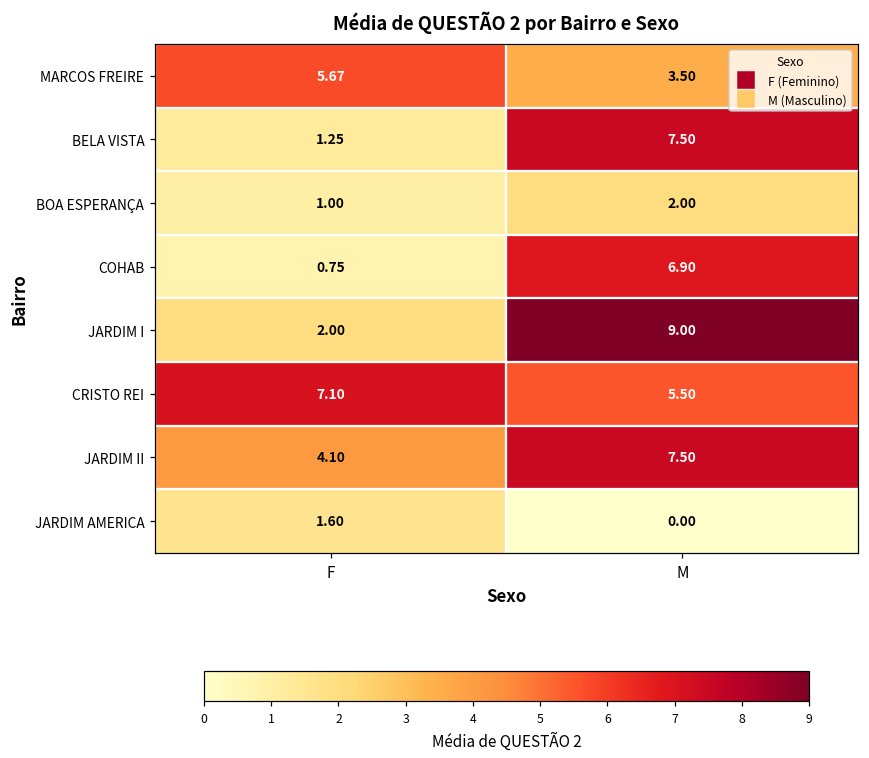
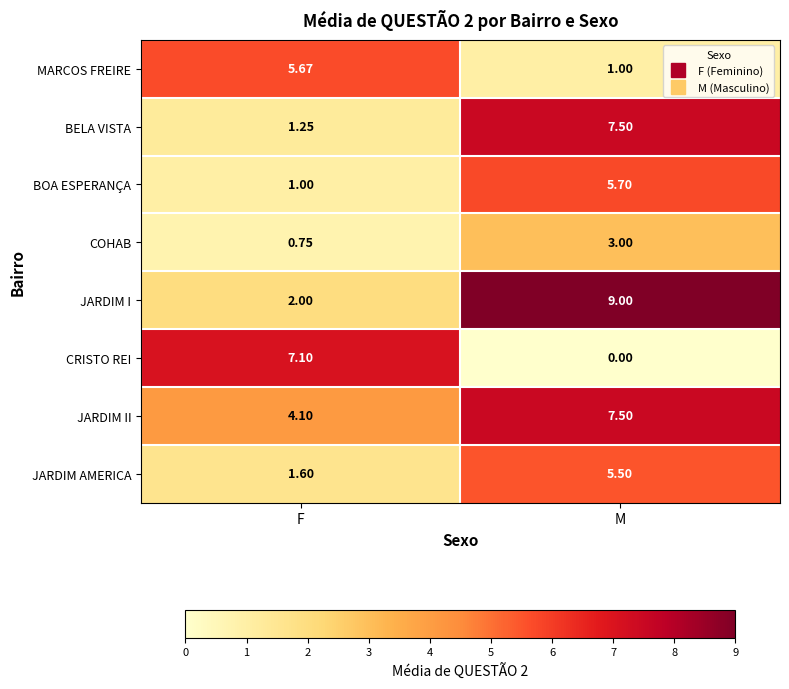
MARCOS FREIRE, M: 3.50 -> 1.00
BOA ESPERANÇA, M: 2.00 -> 5.70
COHAB, M: 6.90 -> 3.00
CRISTO REI, M: 5.50 -> 0.00
JARDIM AMERICA, M: 0.00 -> 5.50
